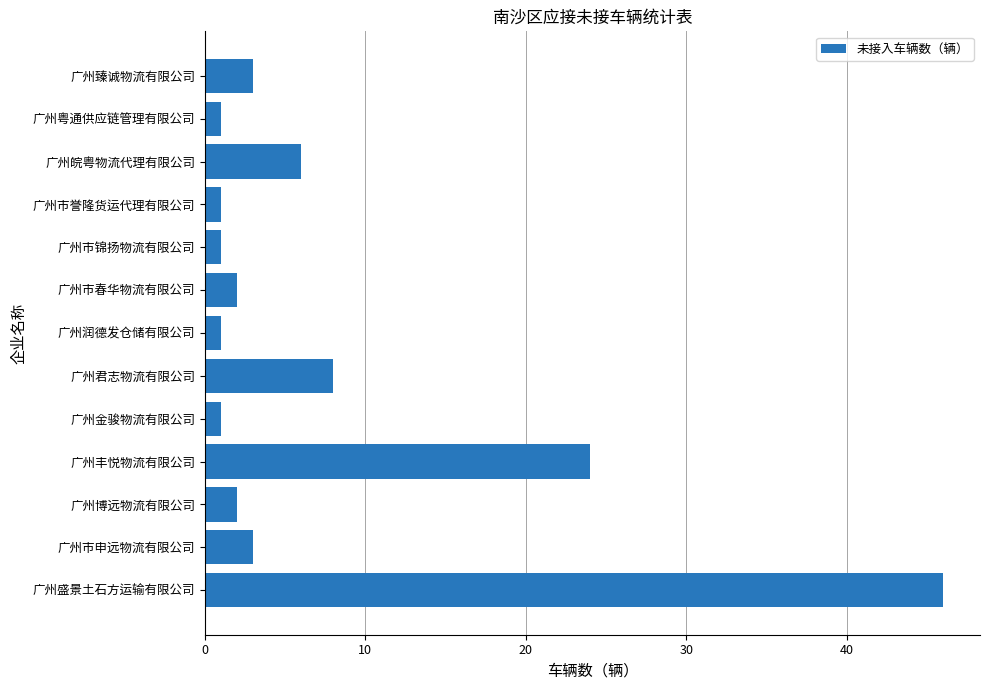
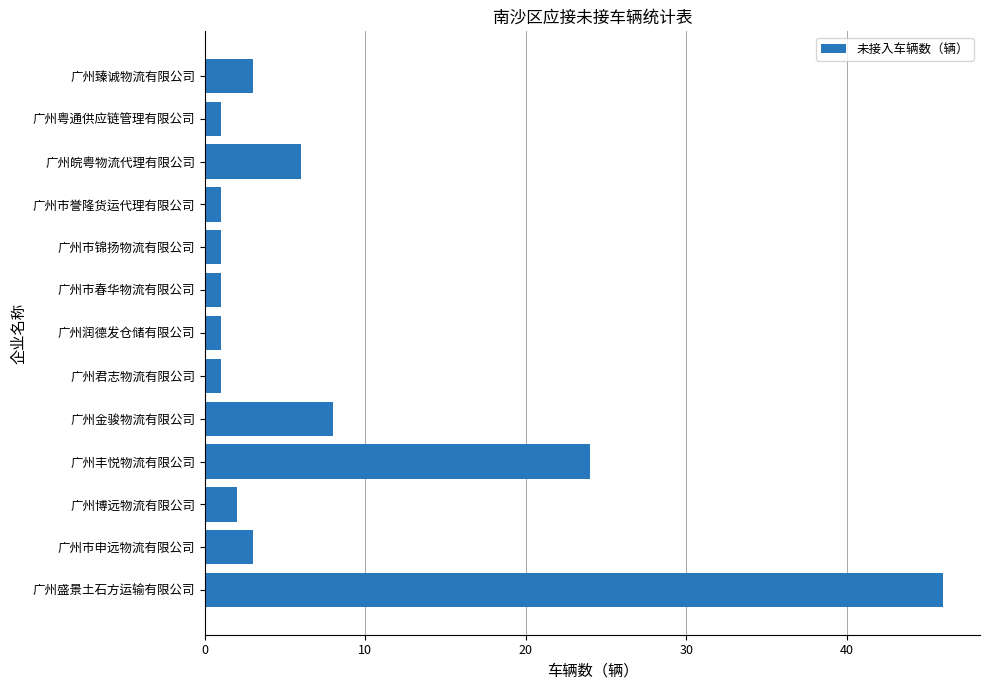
广州市春华物流有限公司: 2 -> 1
广州君志物流有限公司: 8 -> 1
广州金骏物流有限公司: 1 -> 8
